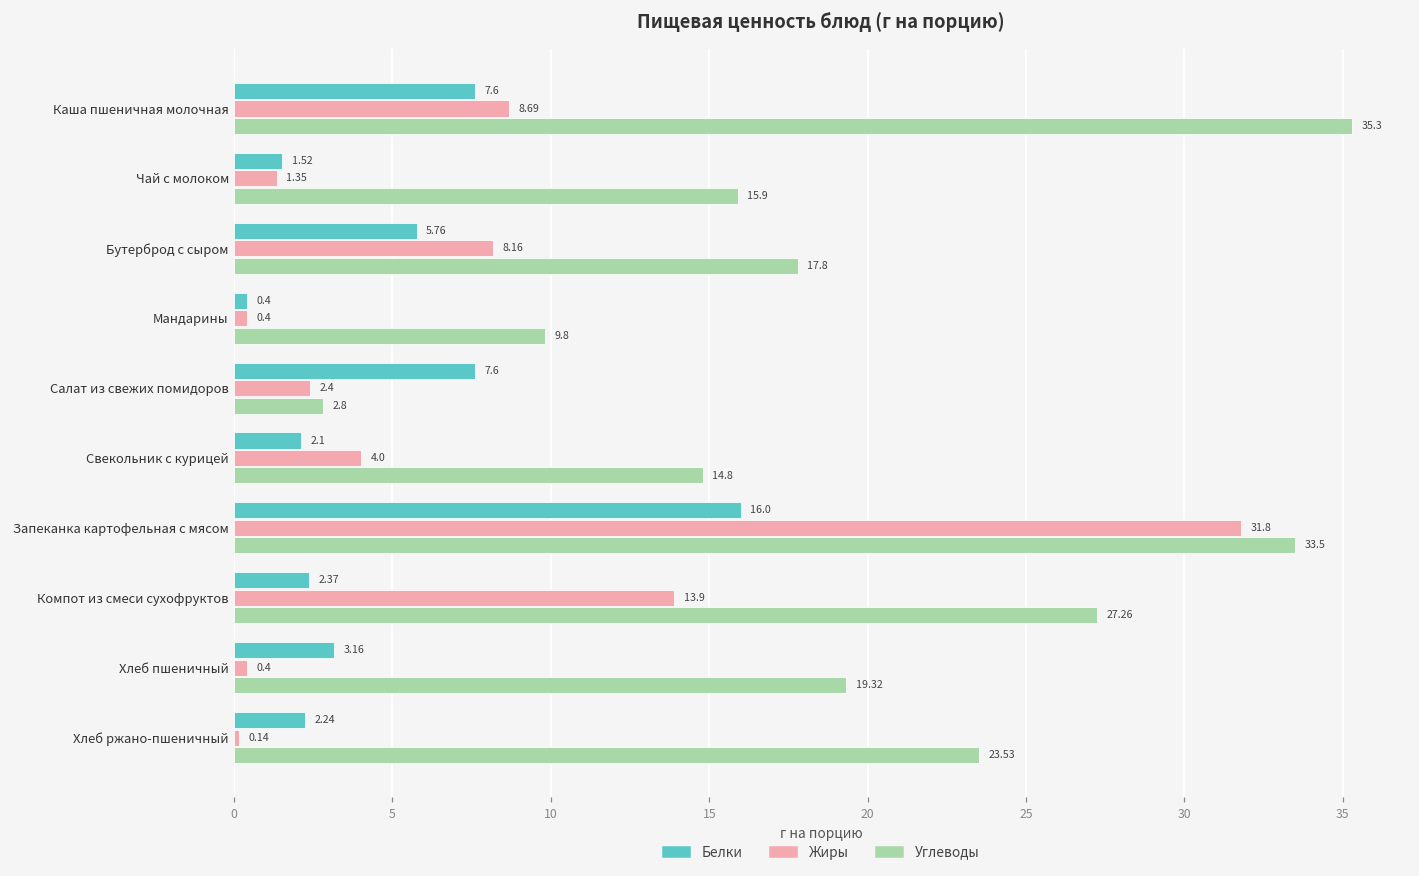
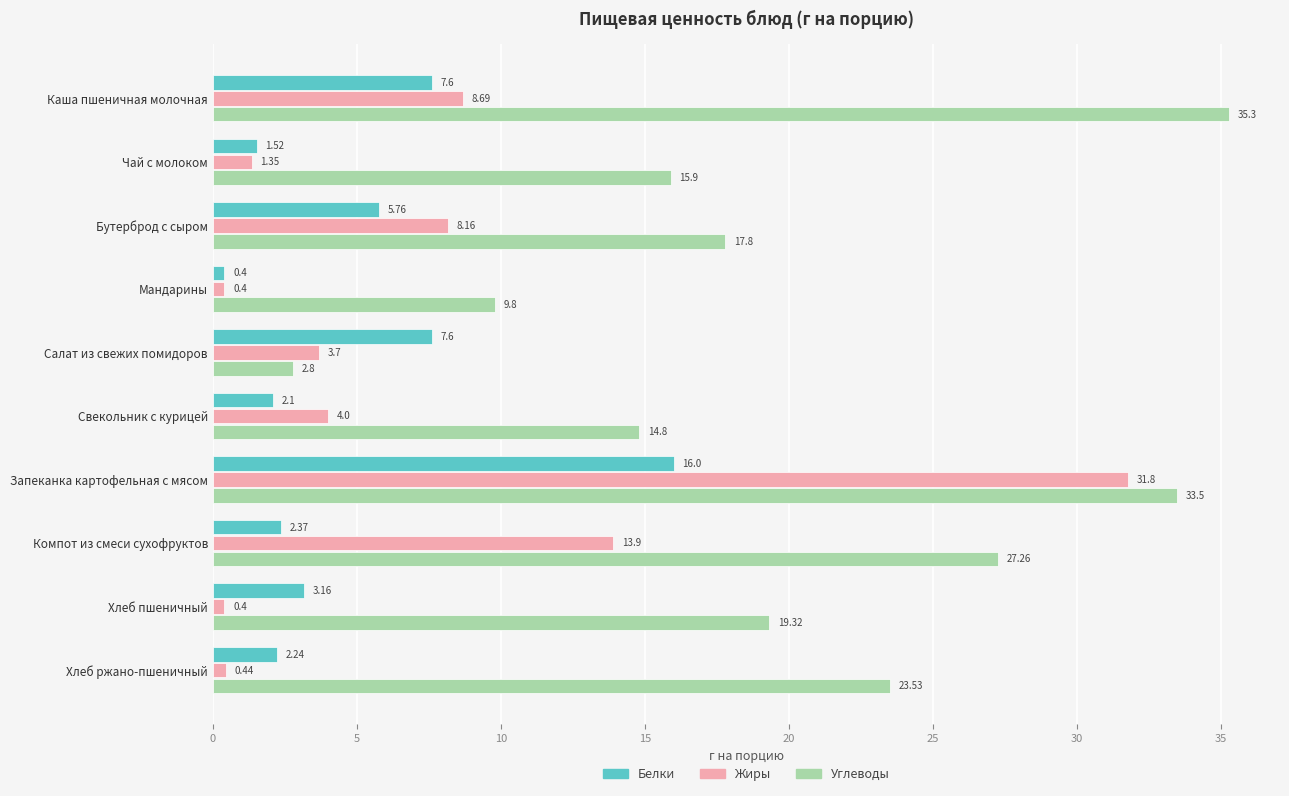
Жиры, Салат из свежих помидоров: 2.4 -> 3.7
Жиры, Хлеб ржано-пшеничный: 0.14 -> 0.44
